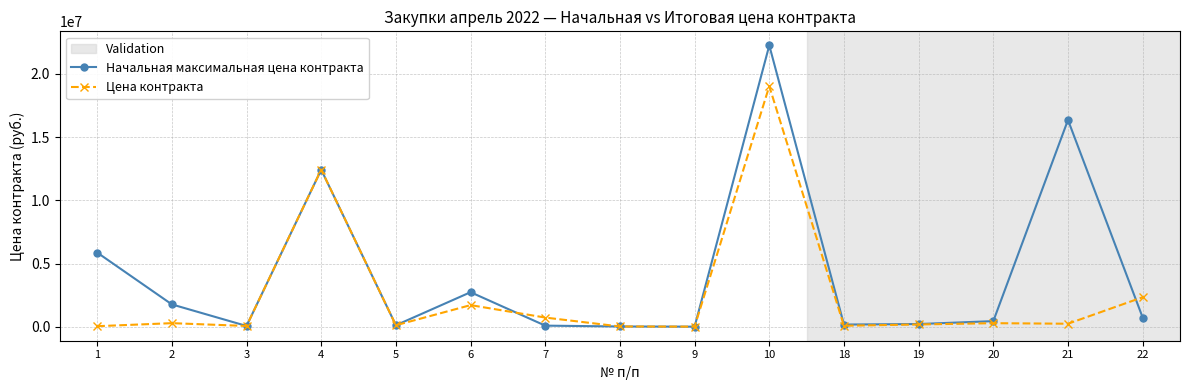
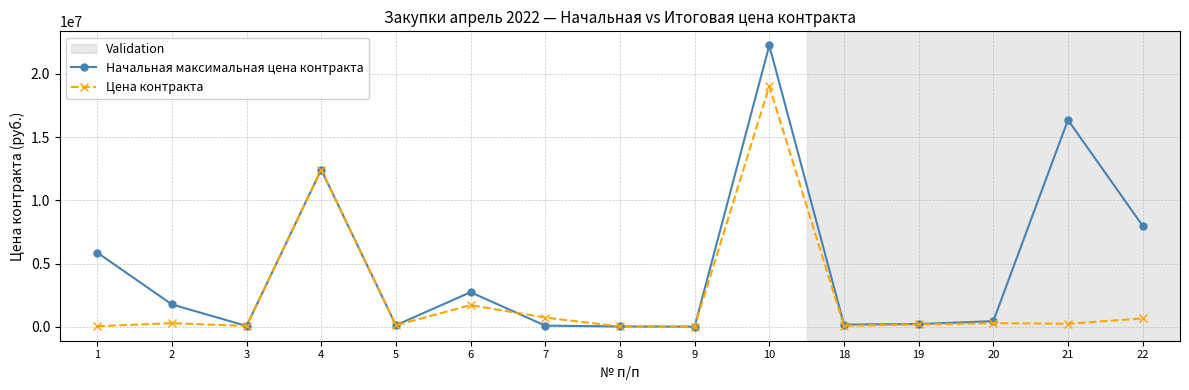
Начальная максимальная цена контракта, 22: 700000 -> 8000000
Цена контракта, 22: 2300000 -> 700000
